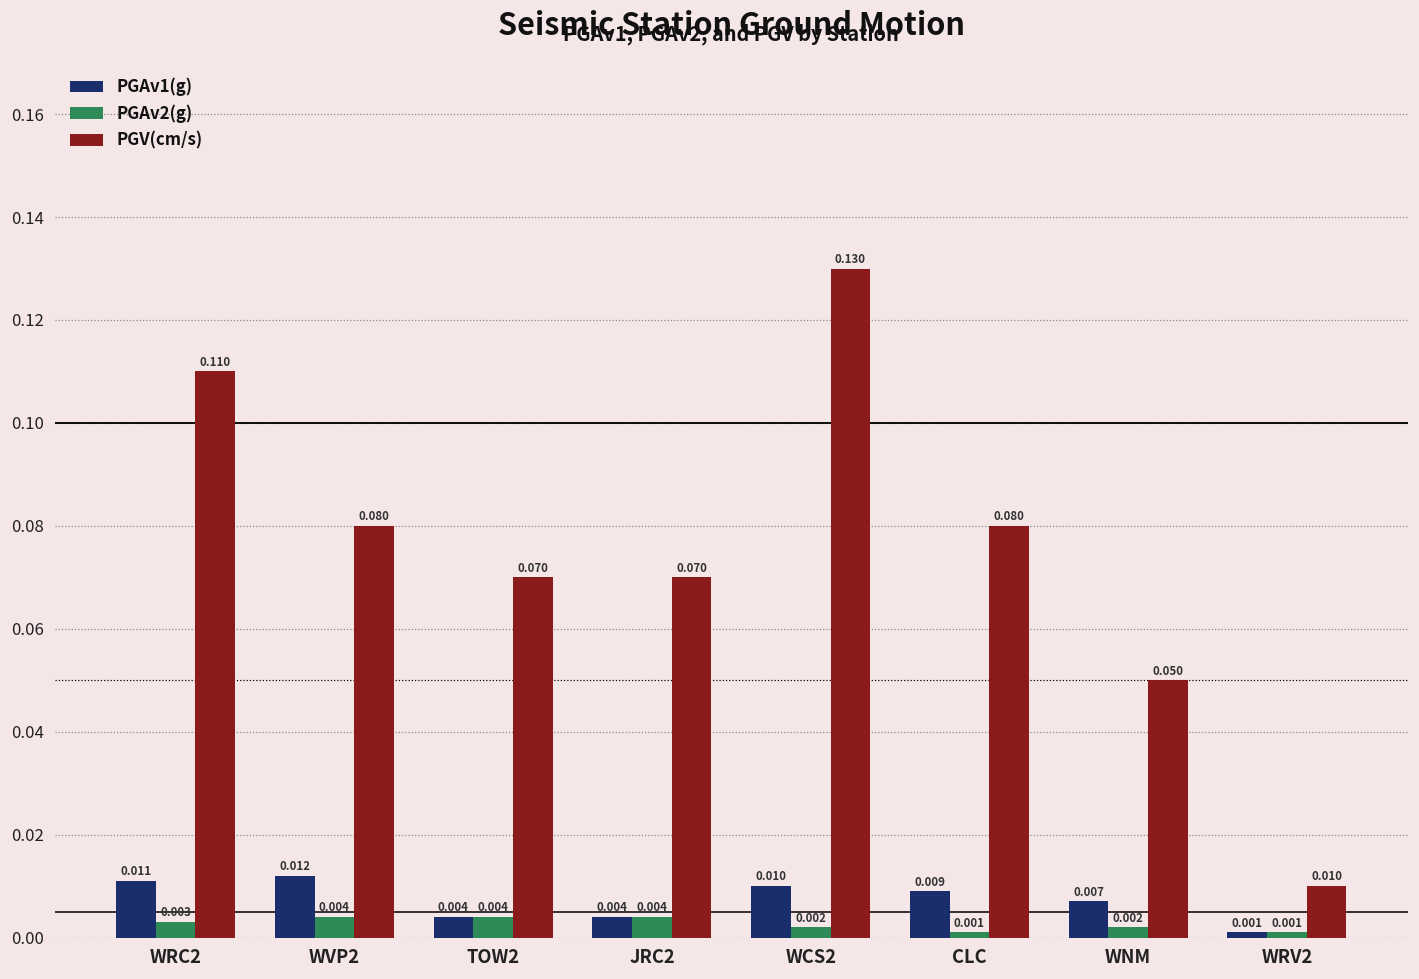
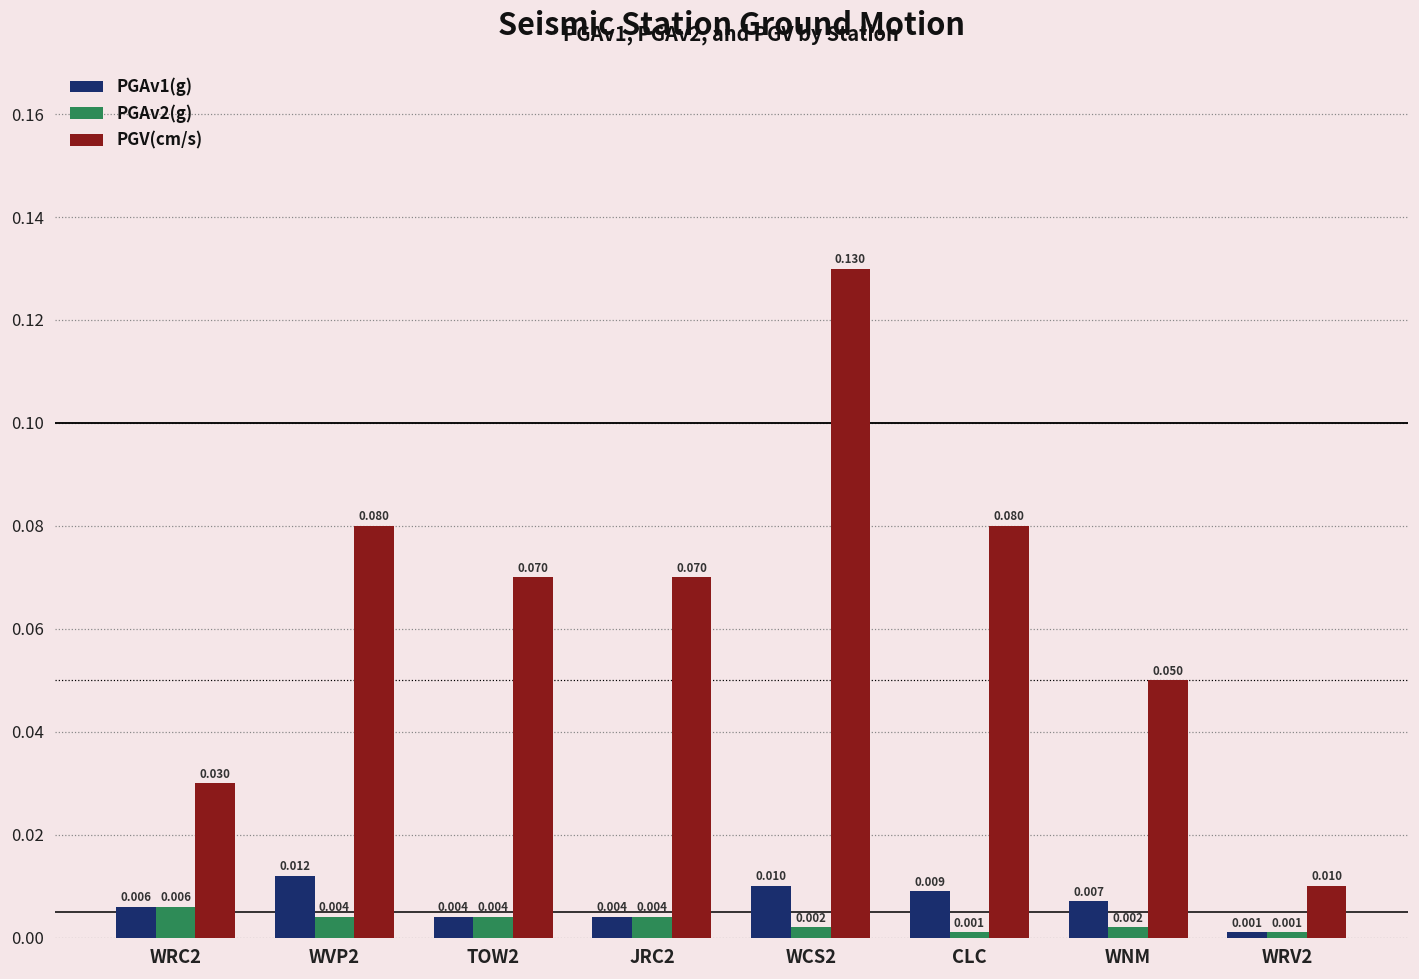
PGAv1(g), WRC2: 0.011 -> 0.006
PGAv2(g), WRC2: 0.003 -> 0.006
PGV(cm/s), WRC2: 0.110 -> 0.030
